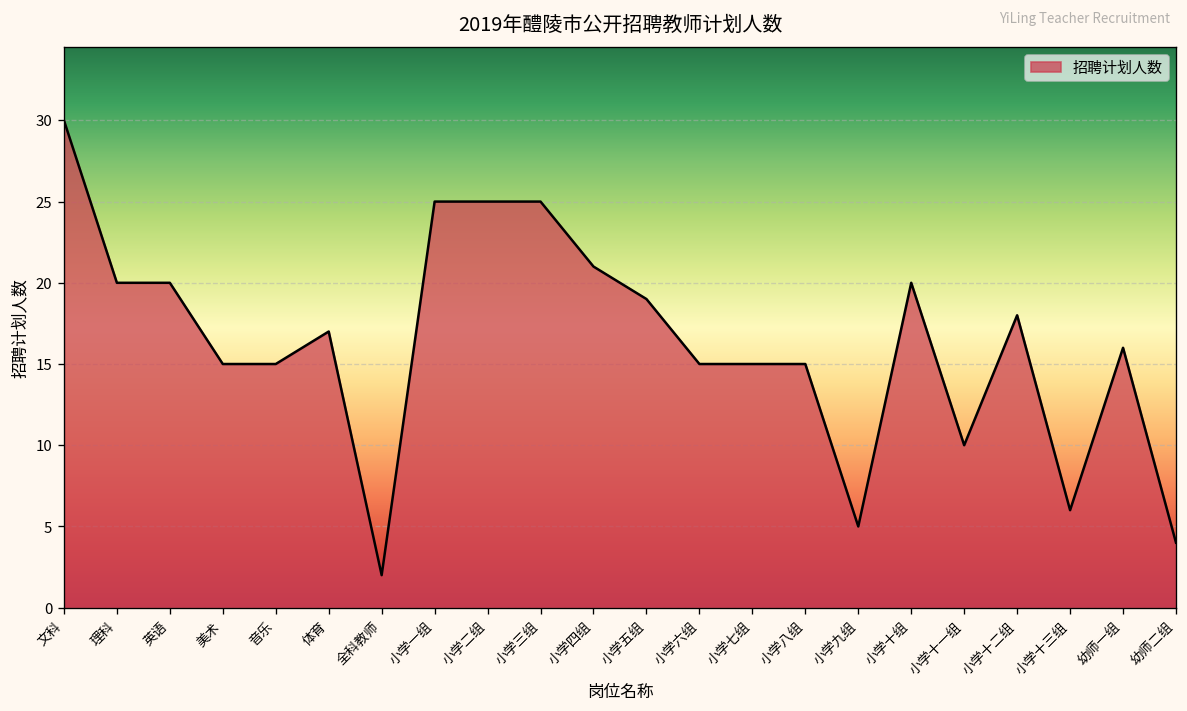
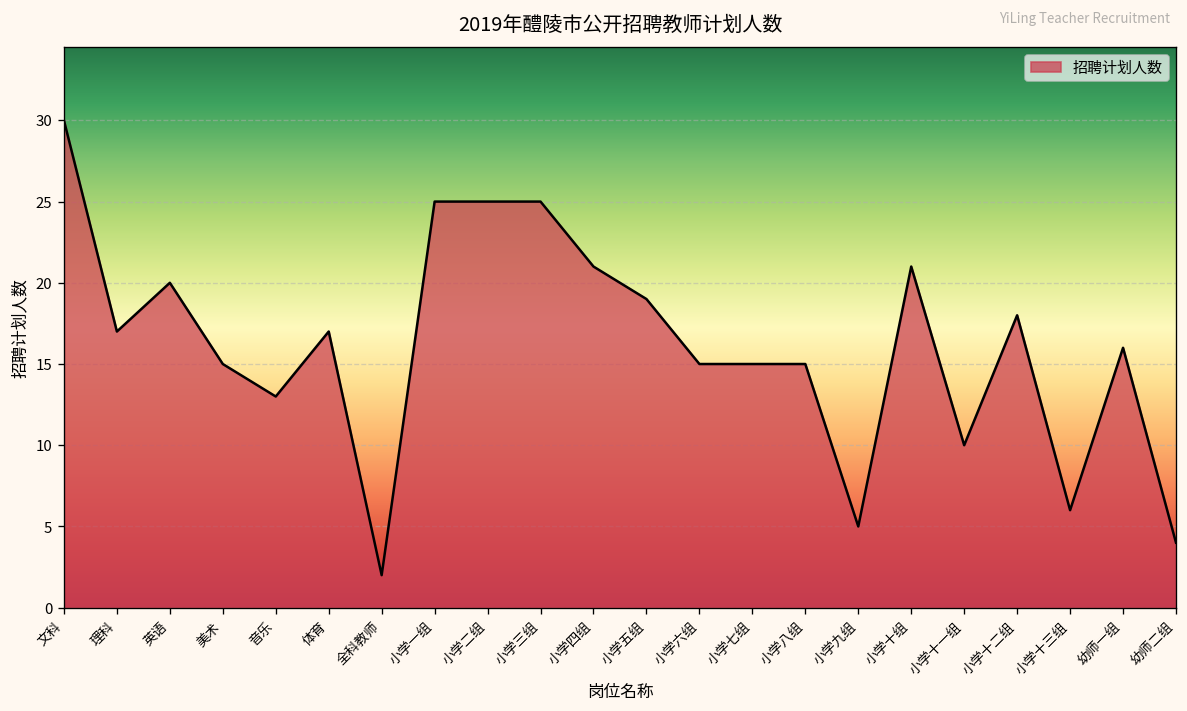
理科: 20 -> 17
音乐: 15 -> 13
小学十组: 20 -> 21
